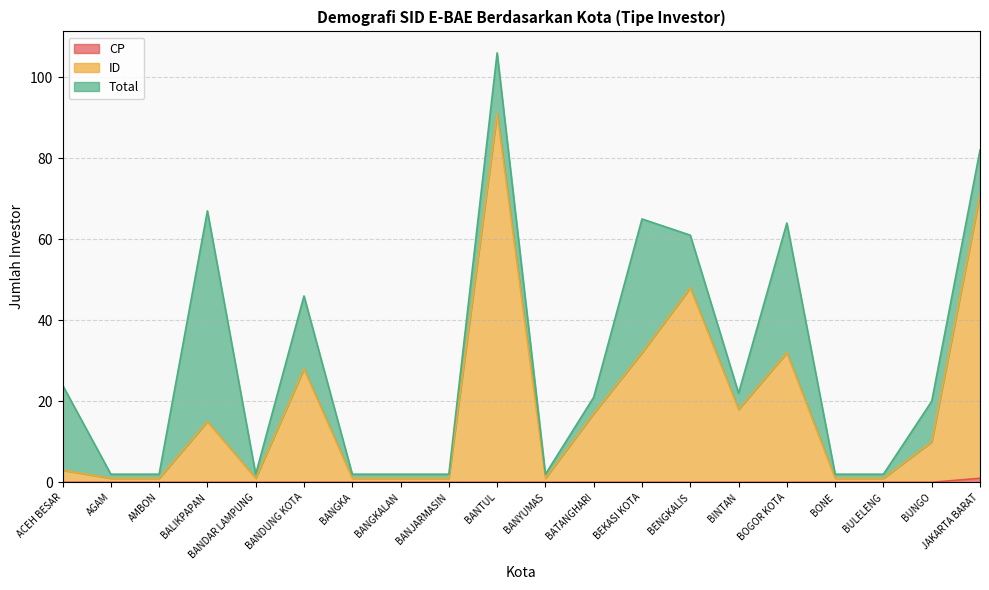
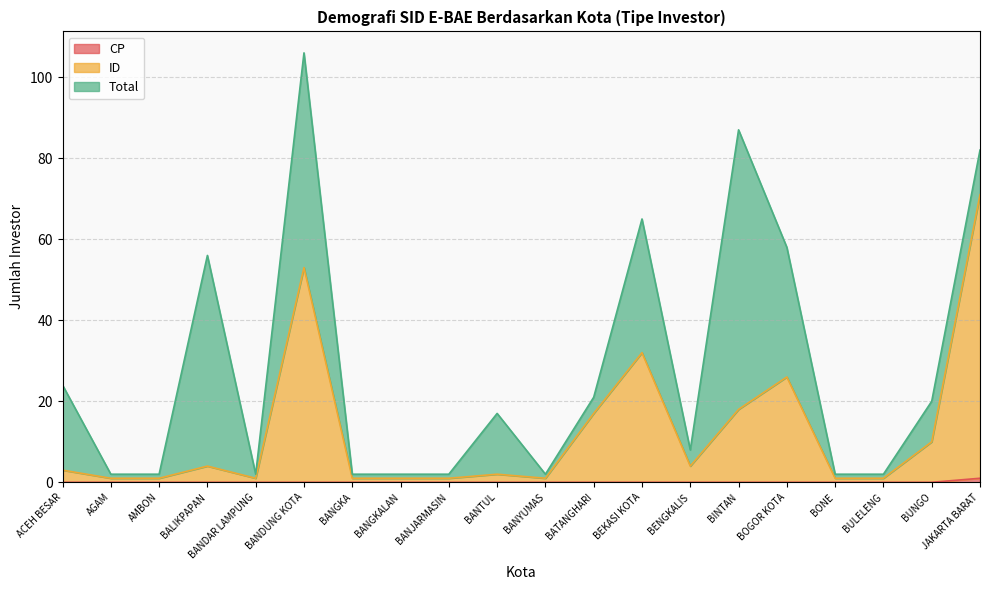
ID, BALIKPAPAN: 15 -> 4
ID, BANDUNG KOTA: 28 -> 53
Total, BANDUNG KOTA: 18 -> 53
ID, BANTUL: 91 -> 2
ID, BENGKALIS: 48 -> 4
Total, BENGKALIS: 13 -> 4
Total, BINTAN: 4 -> 69
ID, BOGOR KOTA: 32 -> 26
